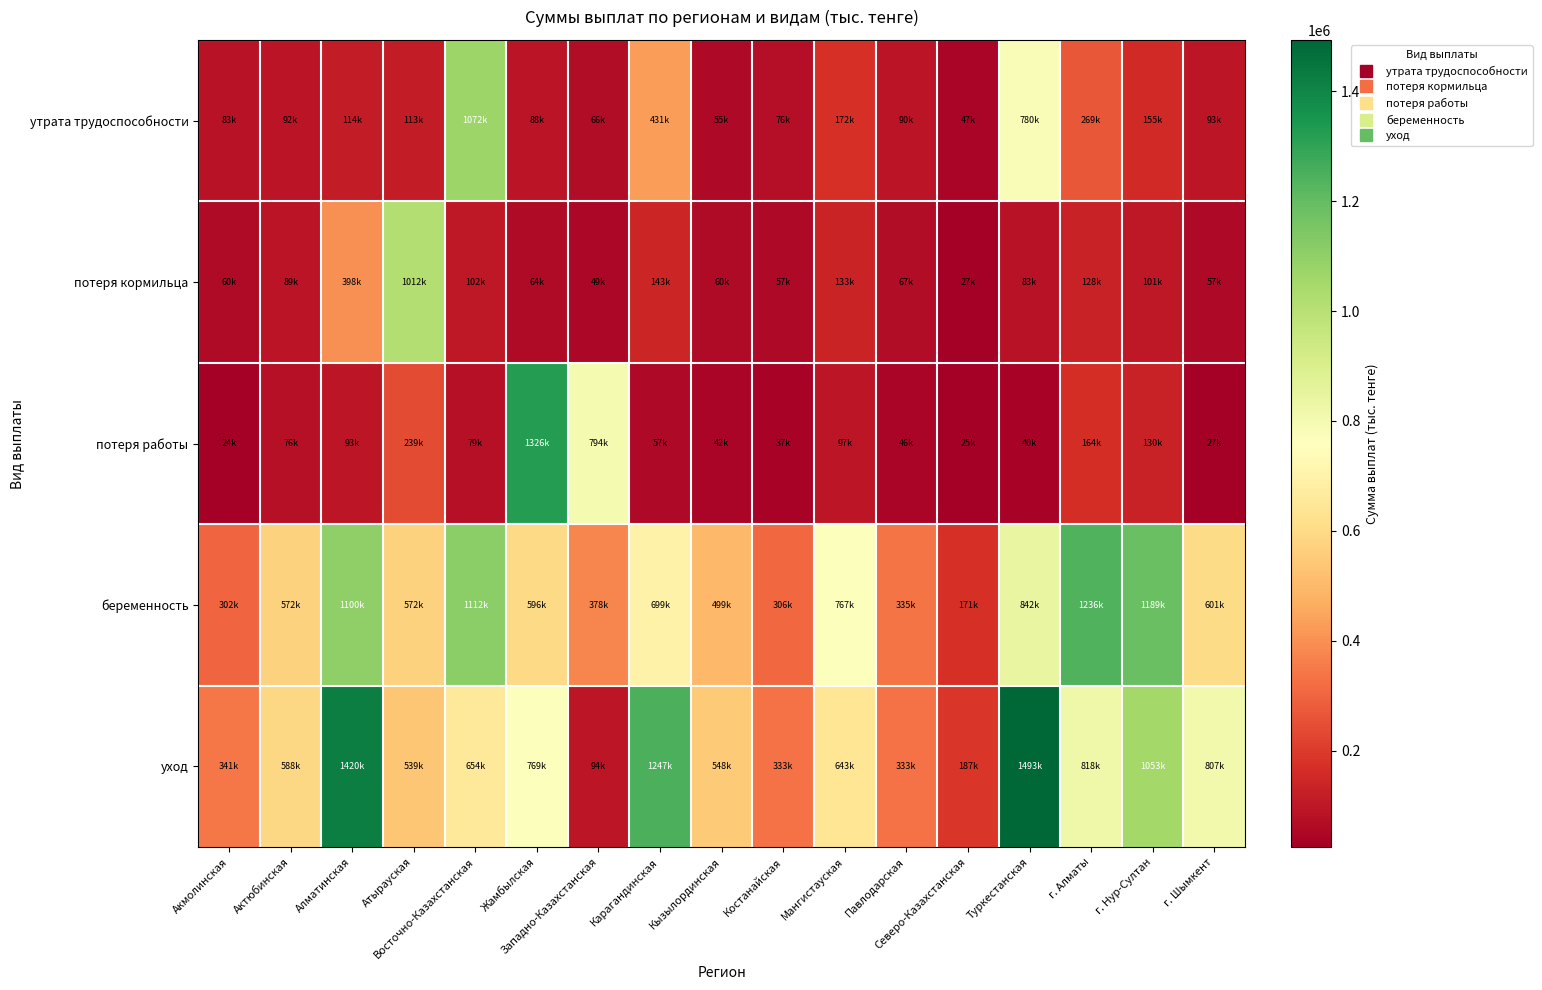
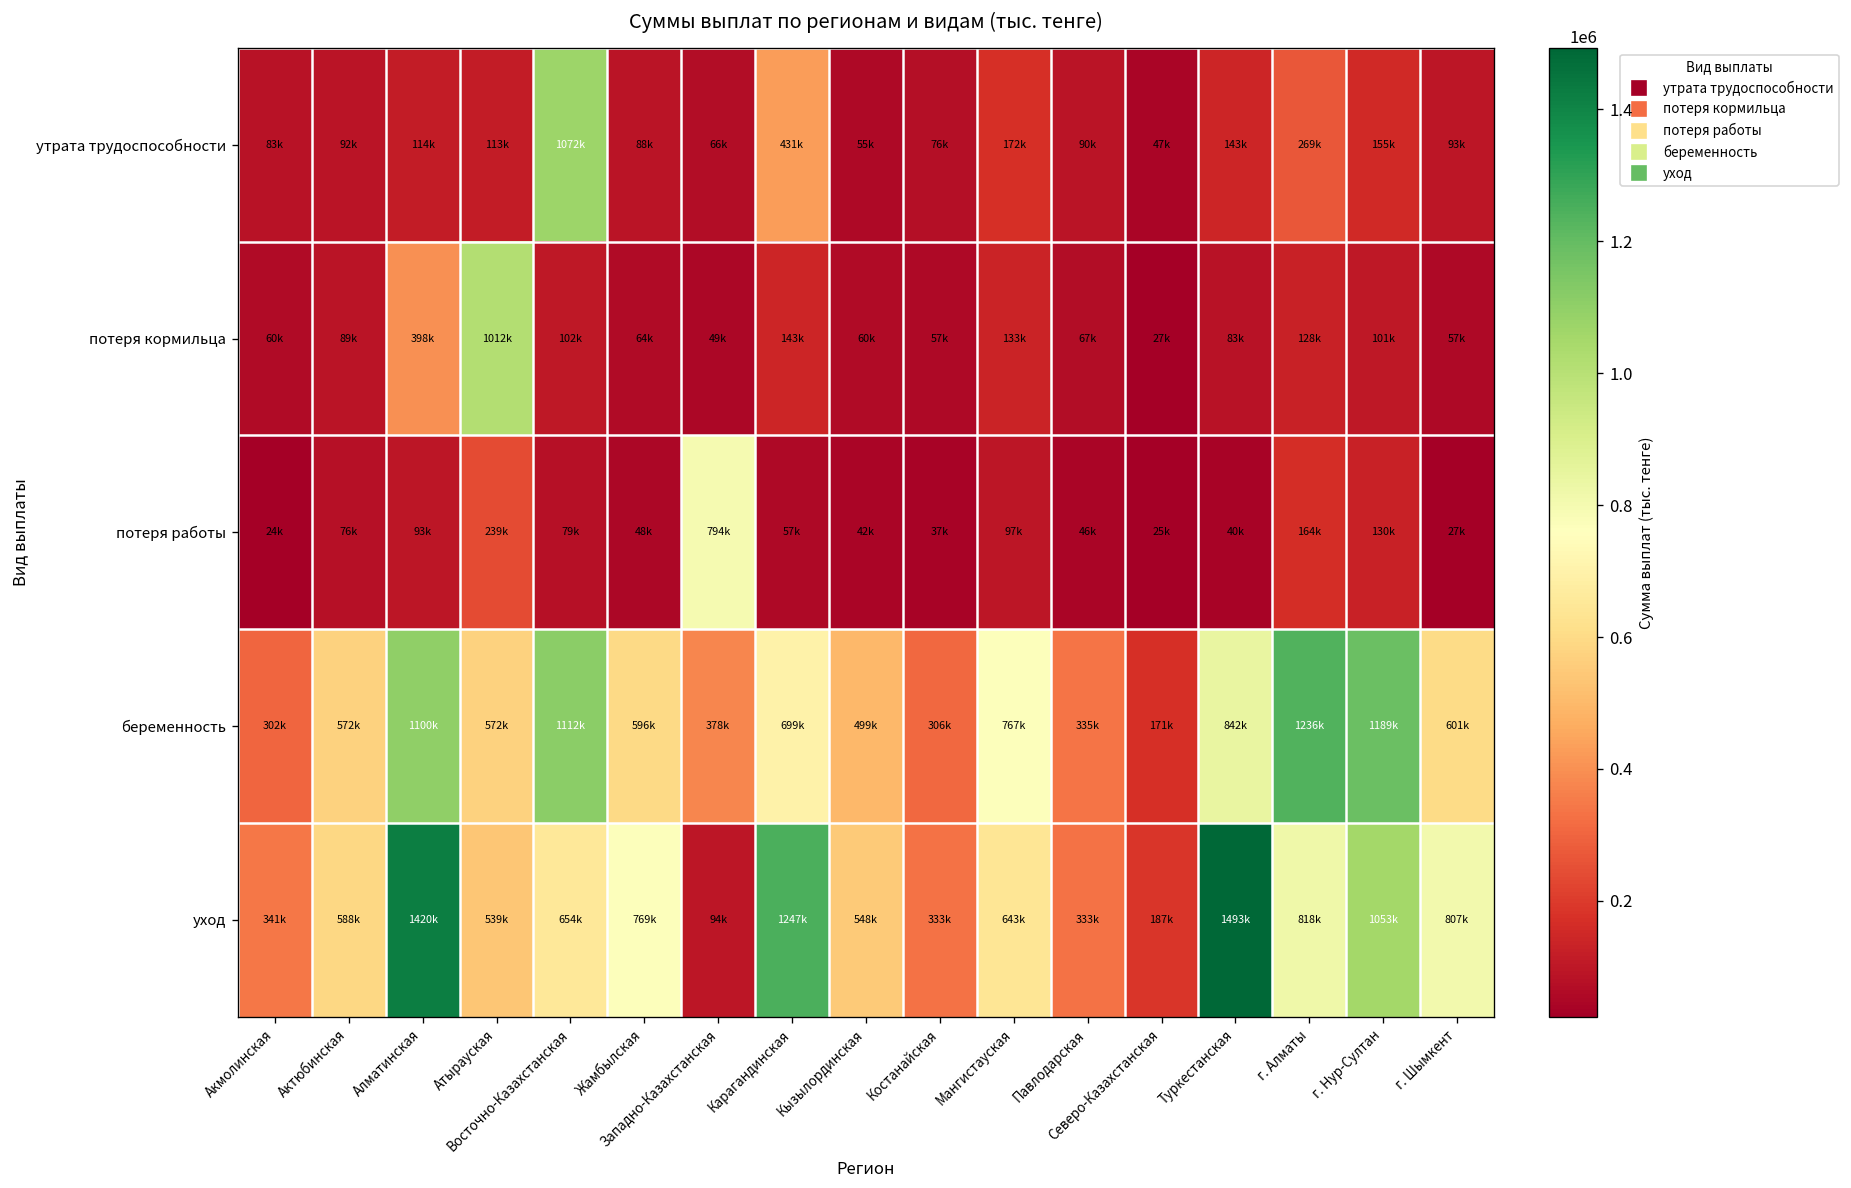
утрата трудоспособности, Туркестанская: 780k -> 143k
потеря работы, Жамбылская: 1326k -> 48k
